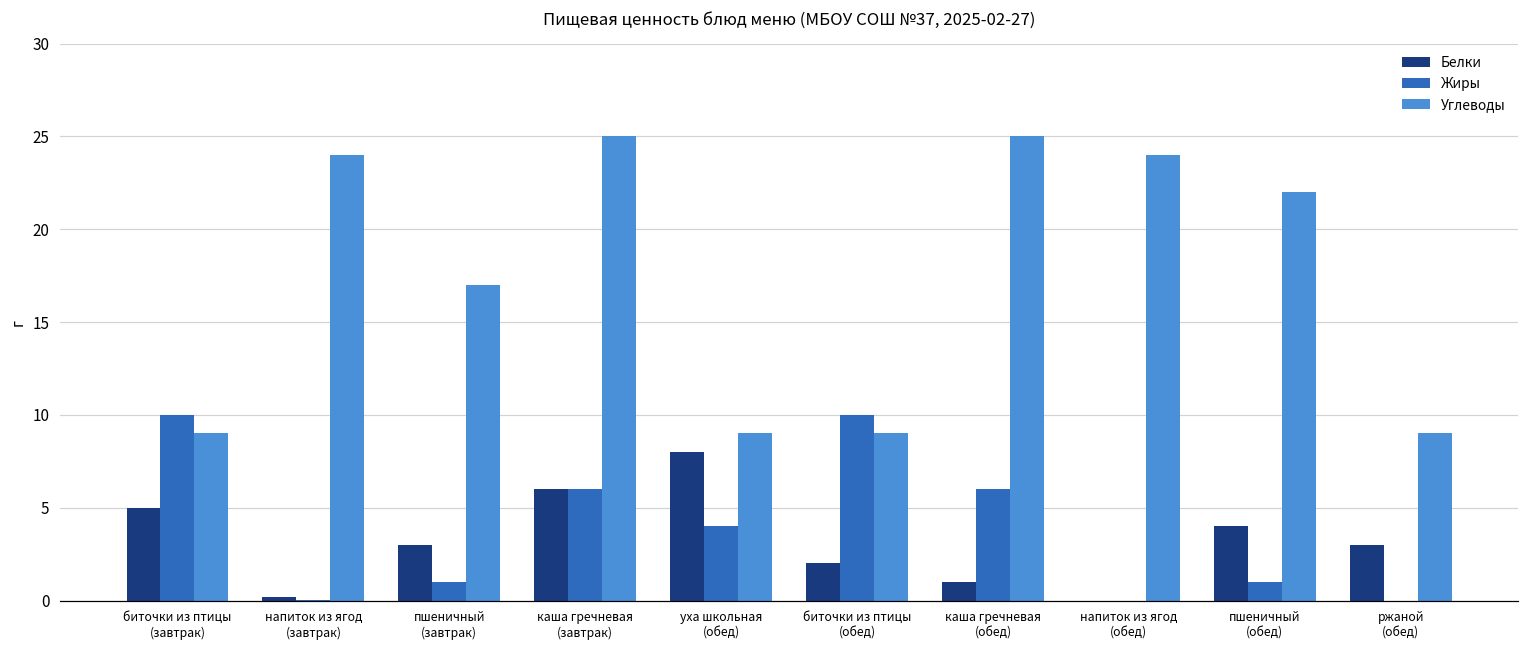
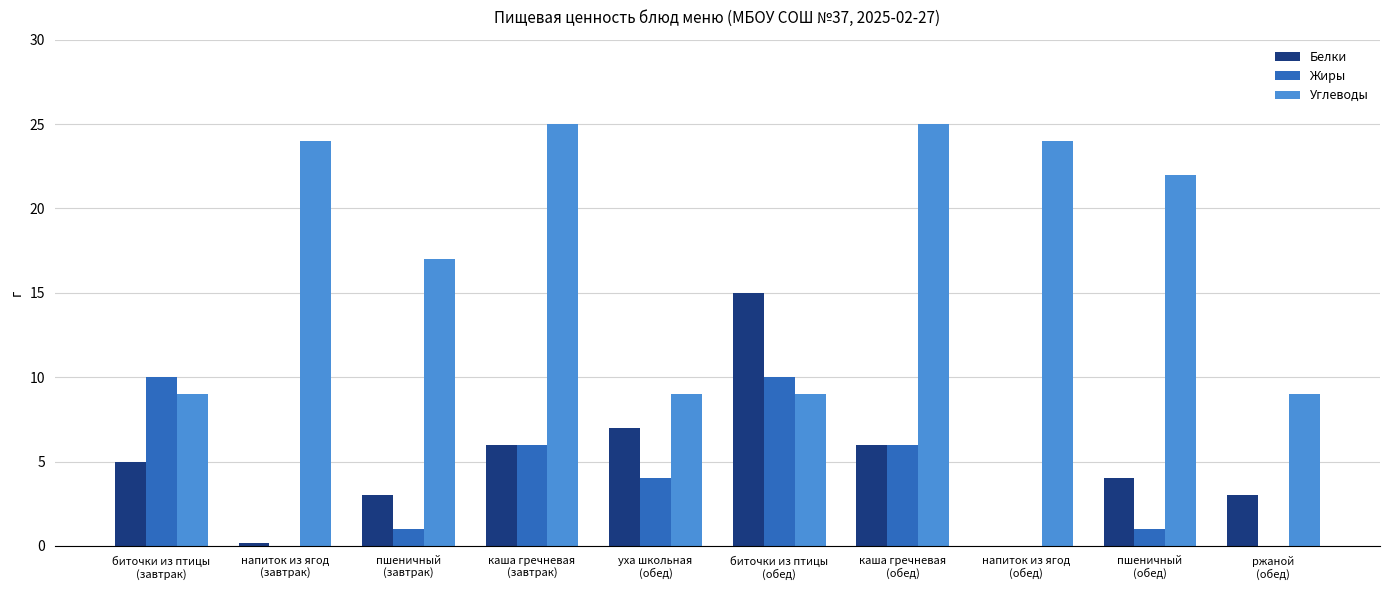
Белки, уха школьная (обед): 8 -> 7
Белки, биточки из птицы (обед): 2 -> 15
Белки, каша гречневая (обед): 1 -> 6
